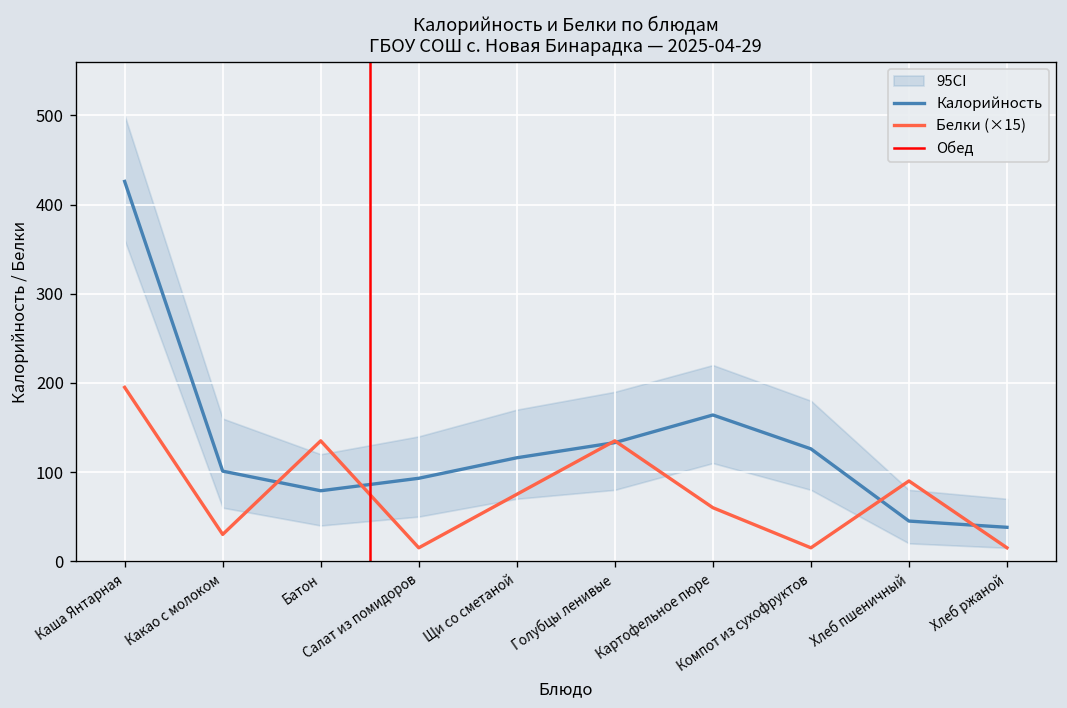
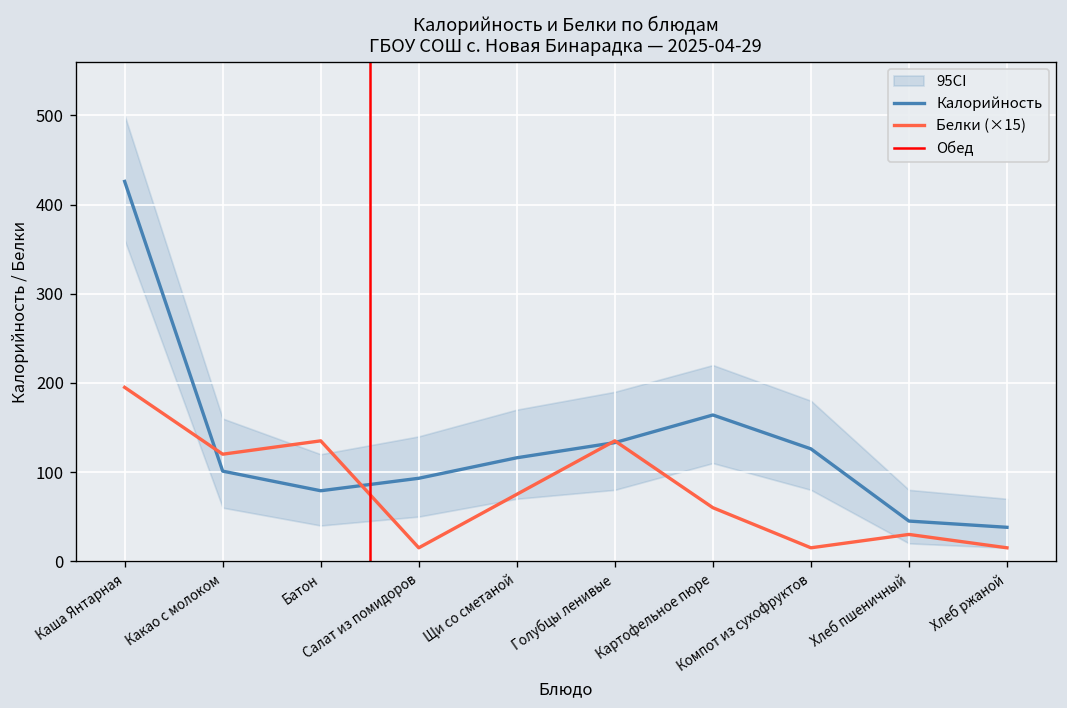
Белки (×15), Какао с молоком: 30 -> 120
Белки (×15), Хлеб пшеничный: 90 -> 30
